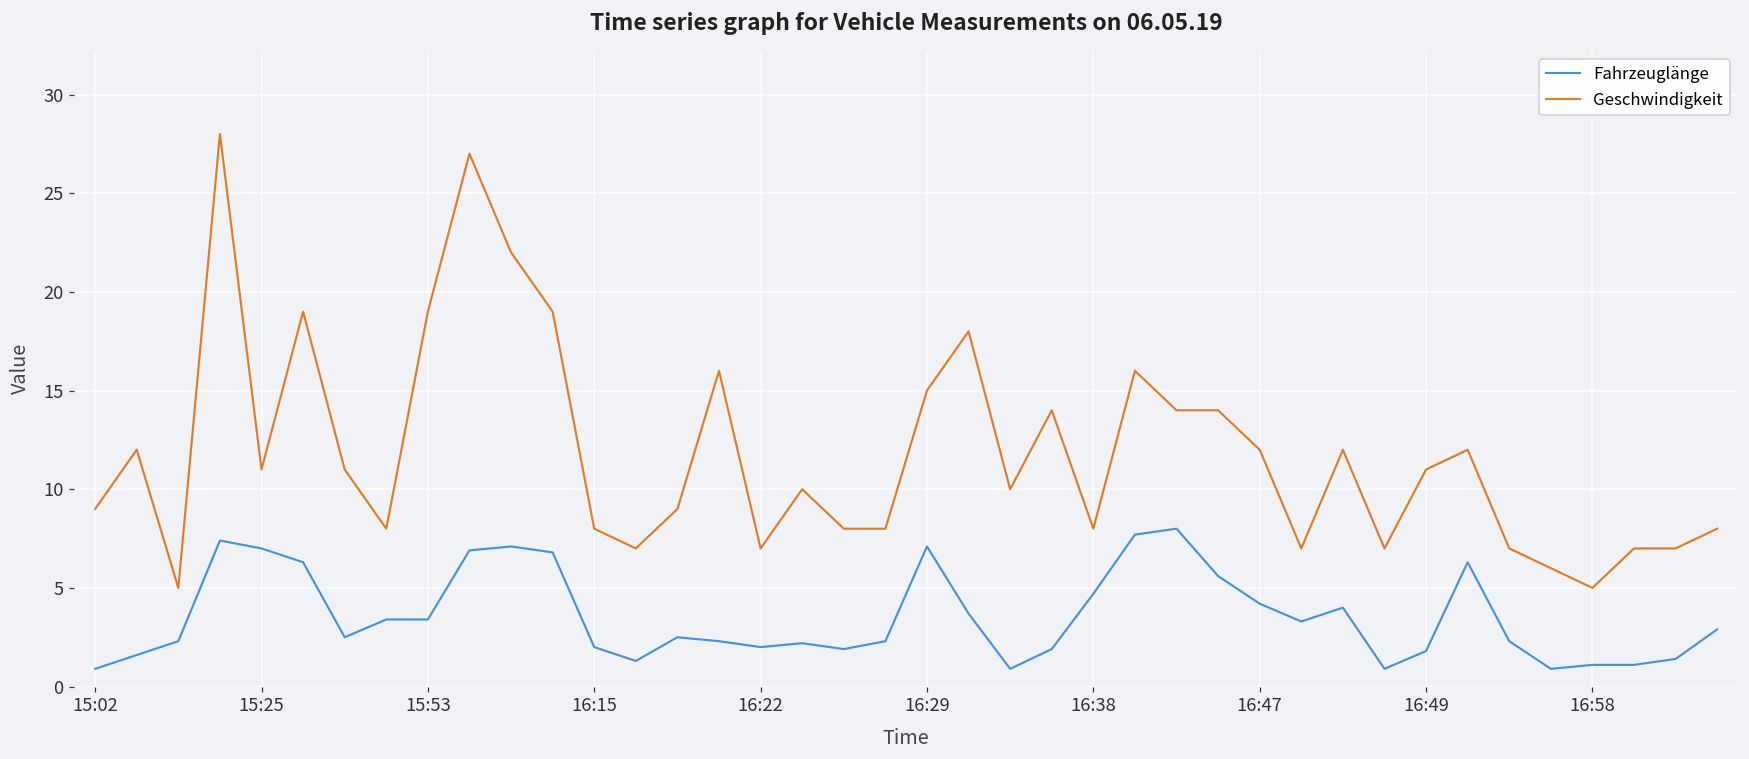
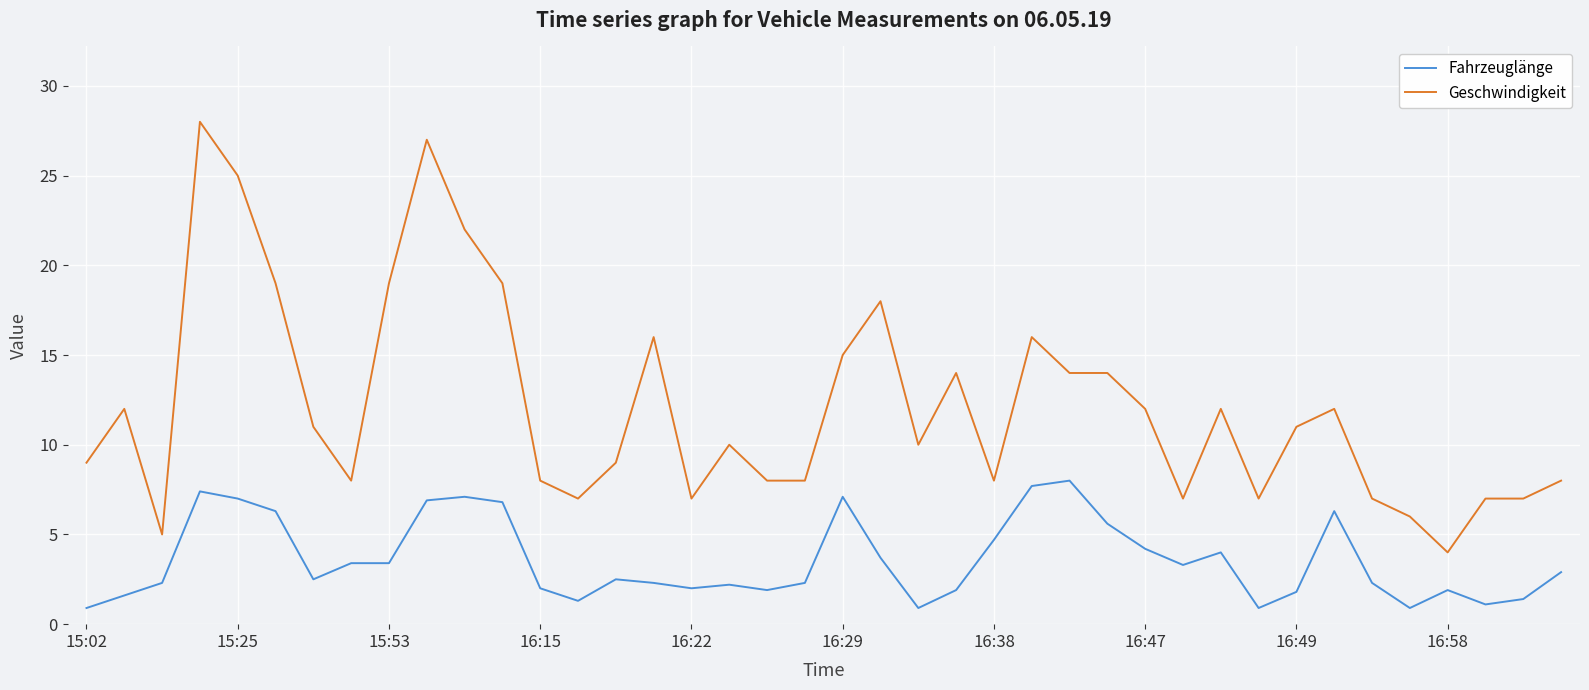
Geschwindigkeit, 15:25: 11 -> 25
Fahrzeuglänge, 16:58: 1.1 -> 1.9
Geschwindigkeit, 16:58: 5 -> 4
